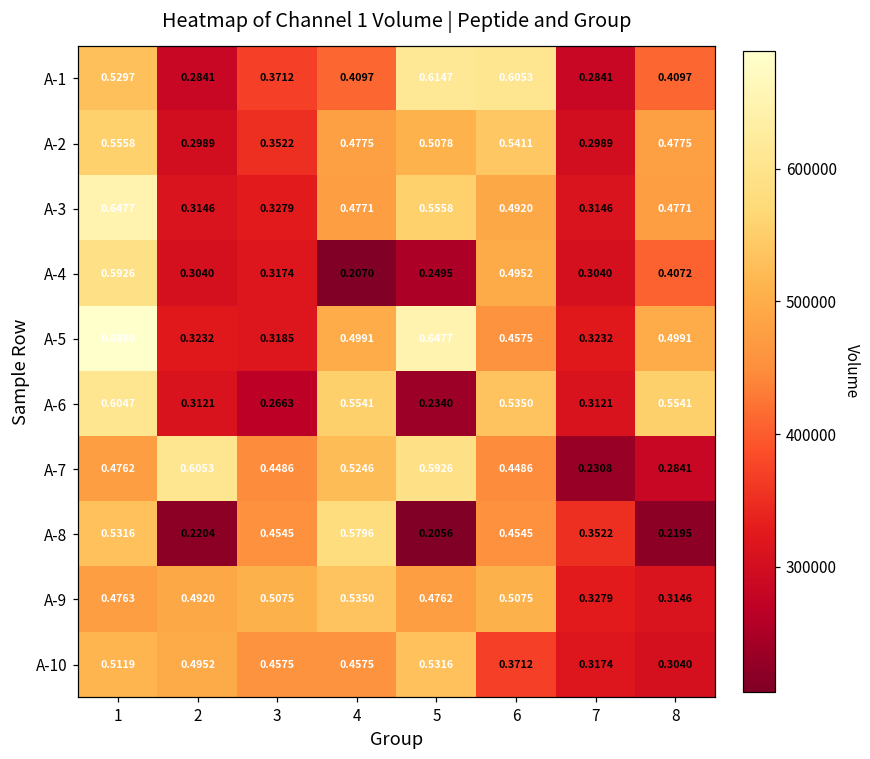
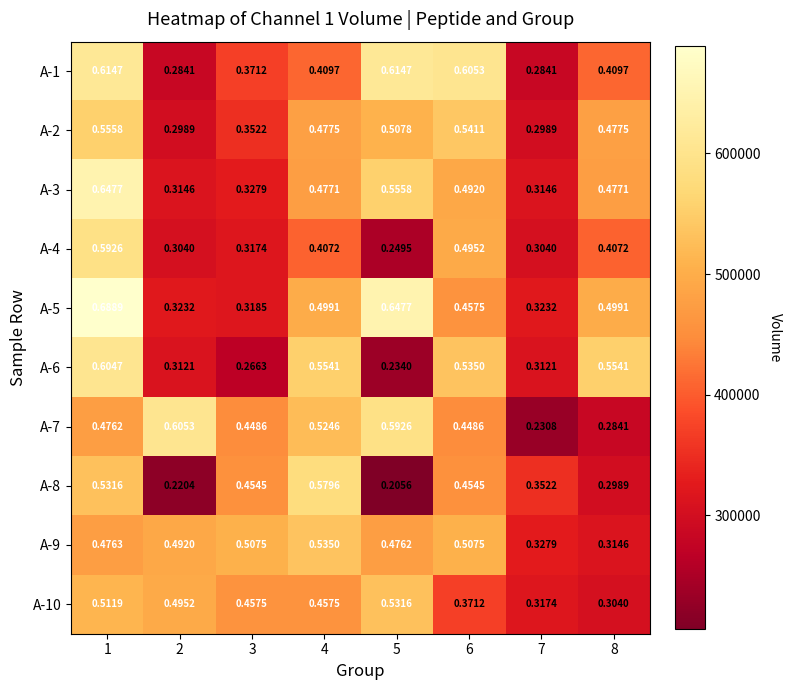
A-1, 1: 0.5297 -> 0.6147
A-4, 4: 0.2070 -> 0.4072
A-8, 8: 0.2195 -> 0.2989
